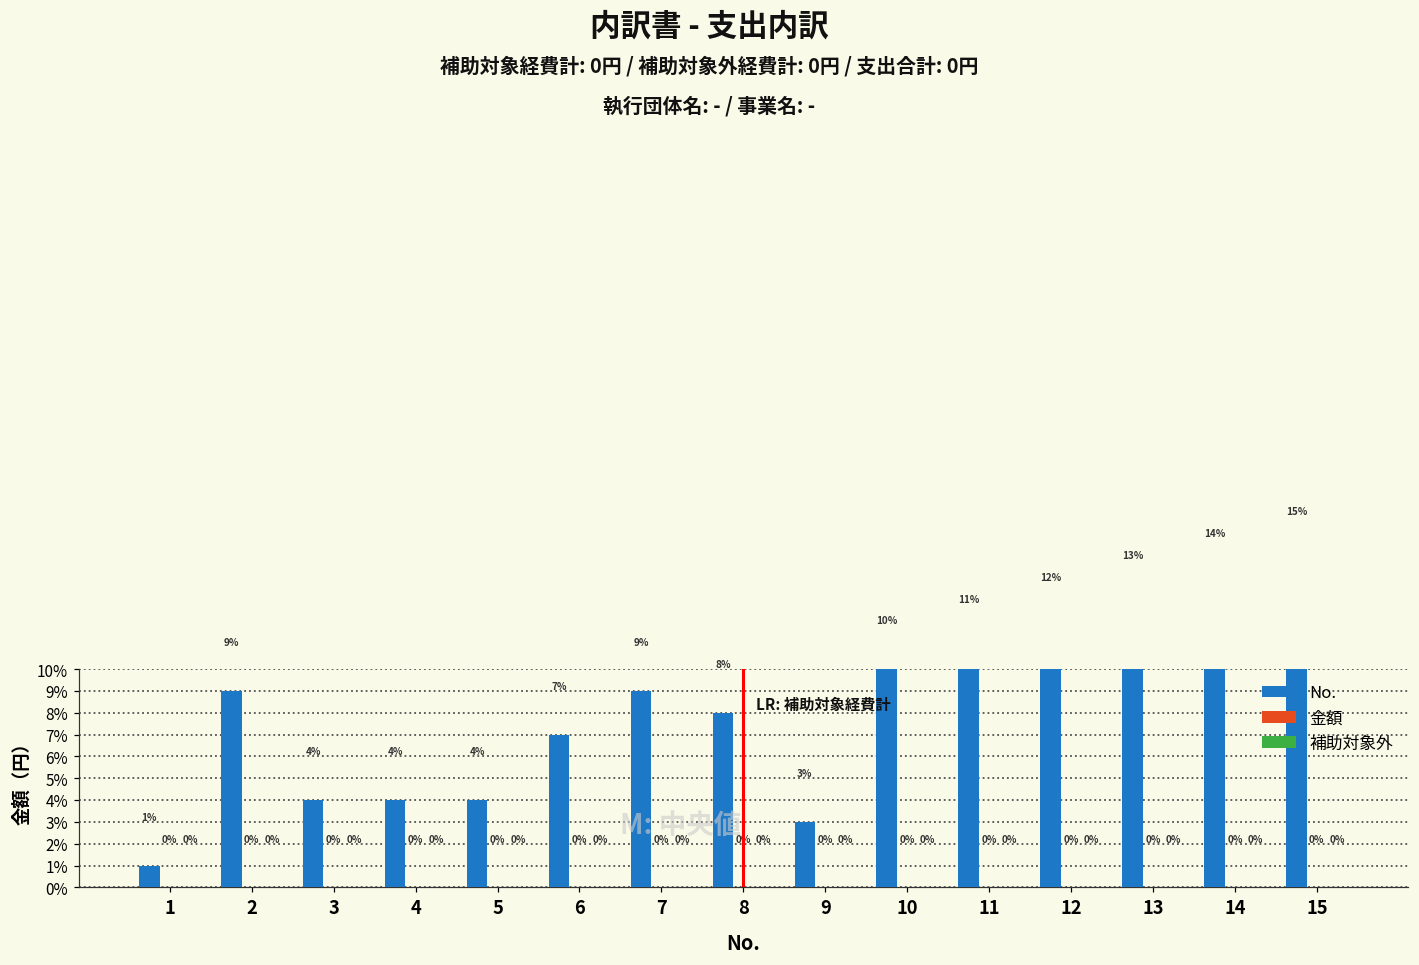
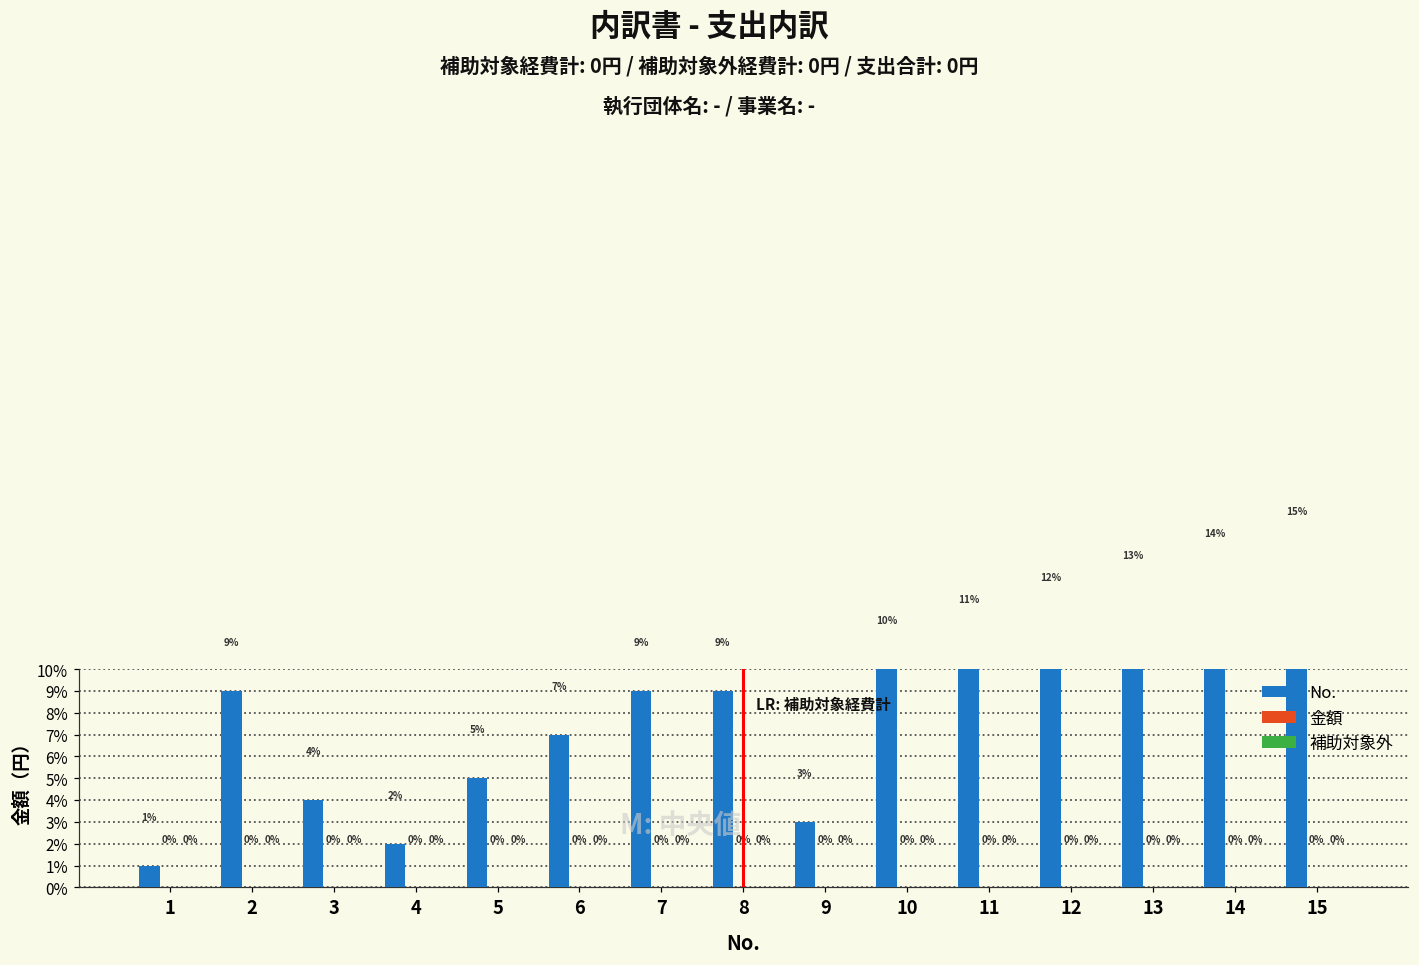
No., 4: 4% -> 2%
No., 5: 4% -> 5%
No., 8: 8% -> 9%
